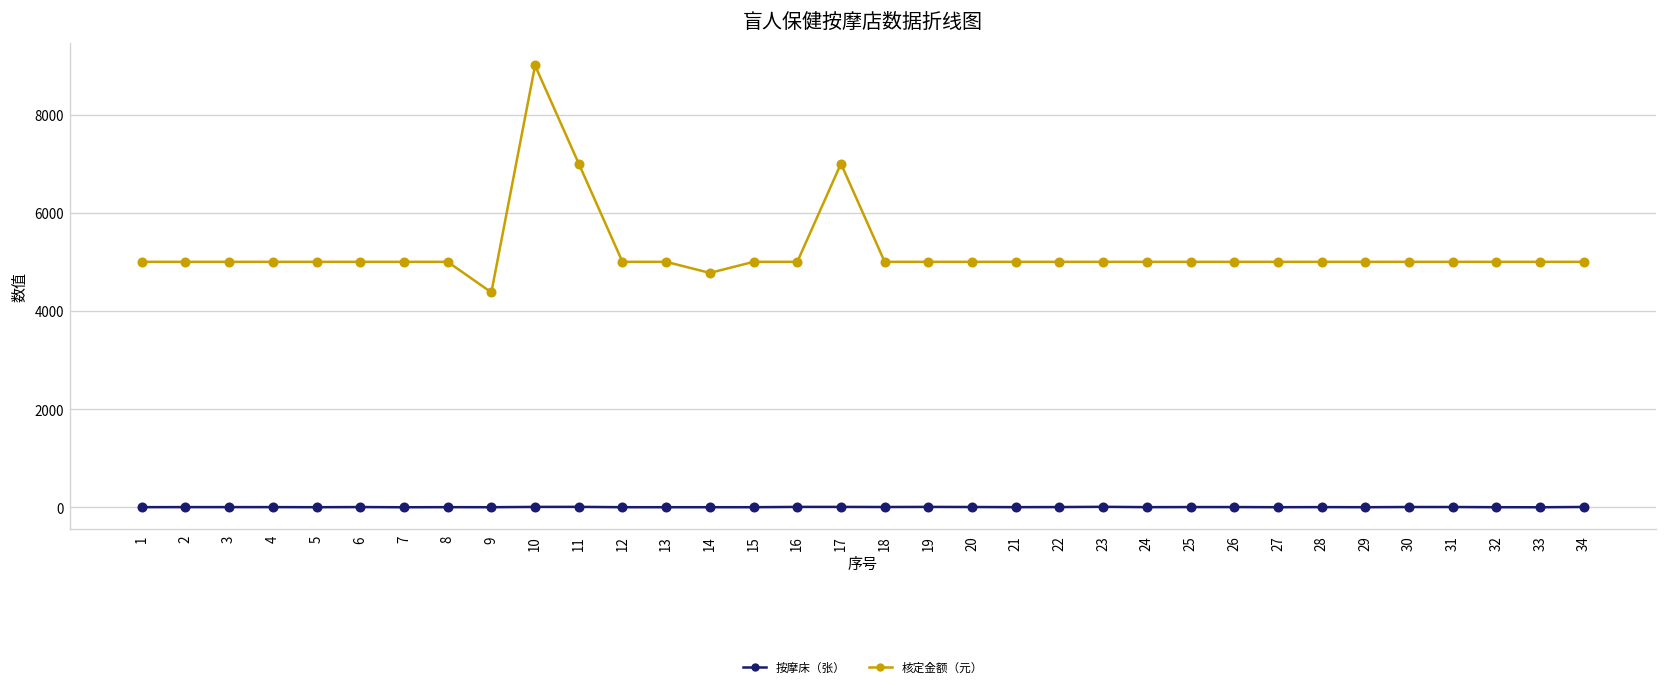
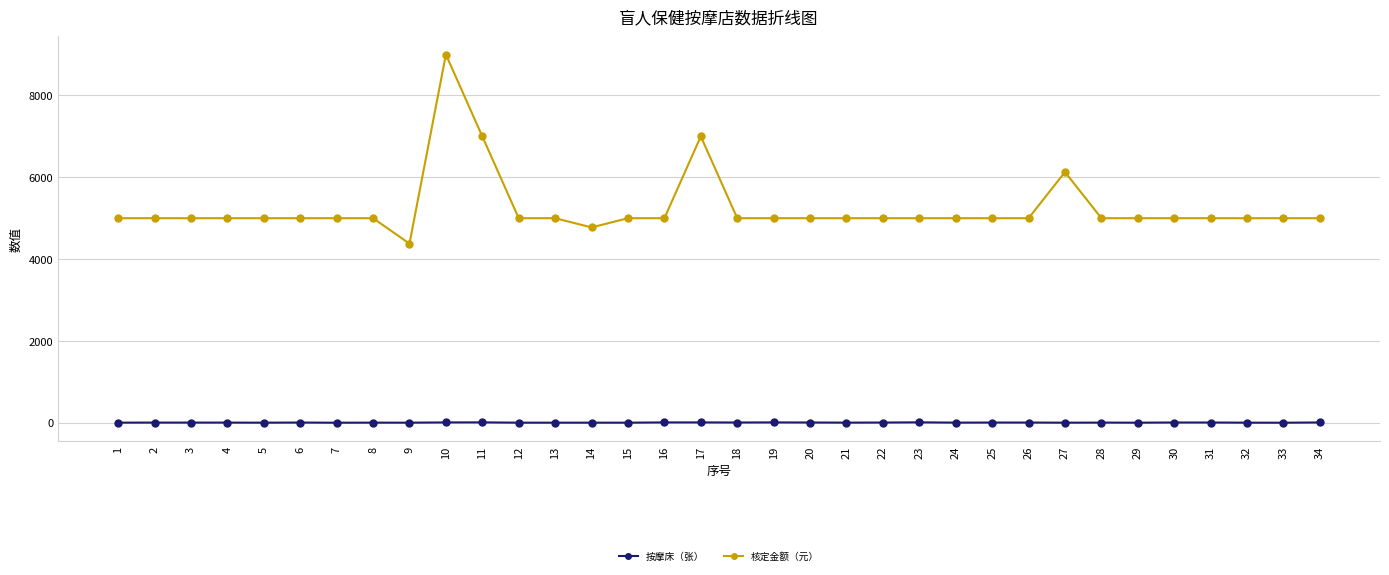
核定金额（元）, 27: 5000 -> 6100
